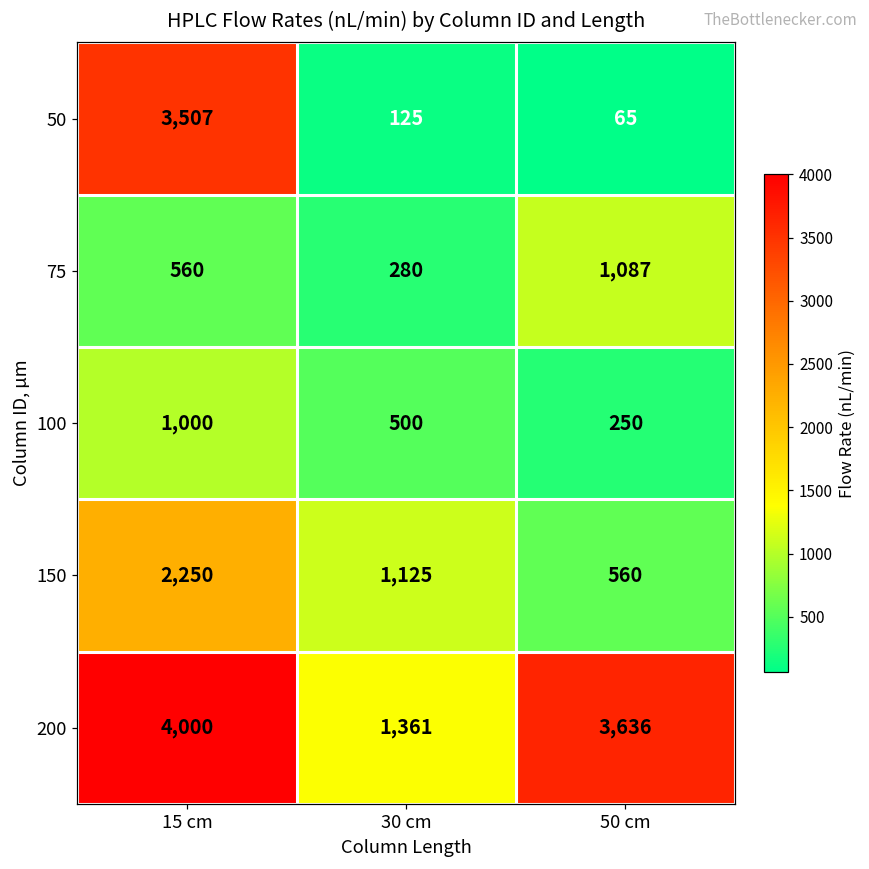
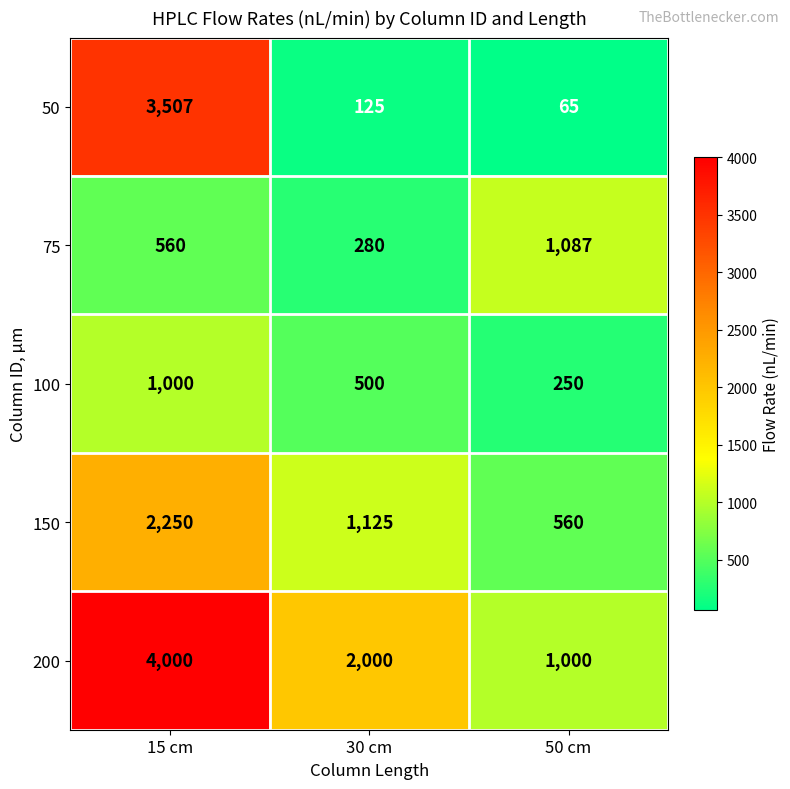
200, 30 cm: 1,361 -> 2,000
200, 50 cm: 3,636 -> 1,000
